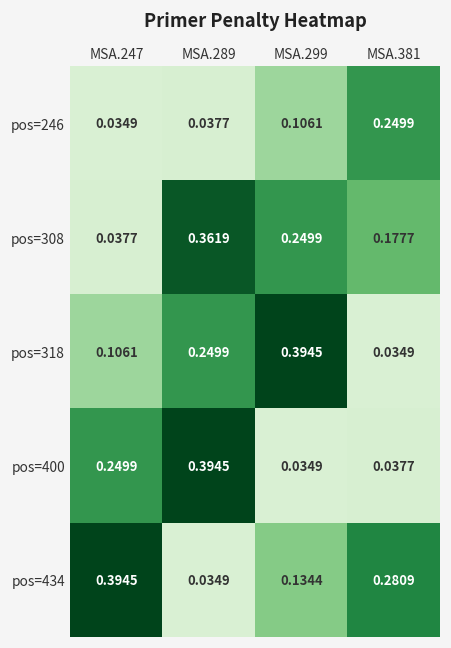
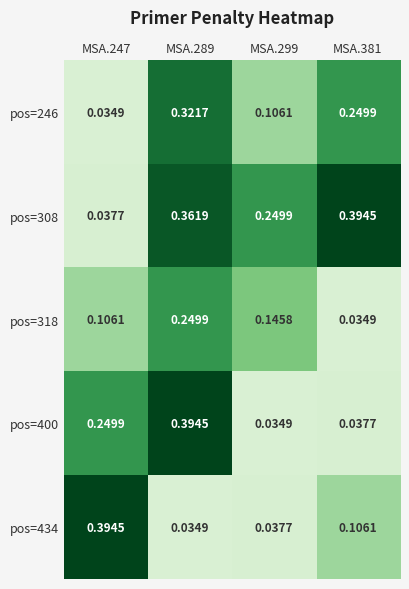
pos=246, MSA.289: 0.0377 -> 0.3217
pos=308, MSA.381: 0.1777 -> 0.3945
pos=318, MSA.299: 0.3945 -> 0.1458
pos=434, MSA.299: 0.1344 -> 0.0377
pos=434, MSA.381: 0.2809 -> 0.1061
